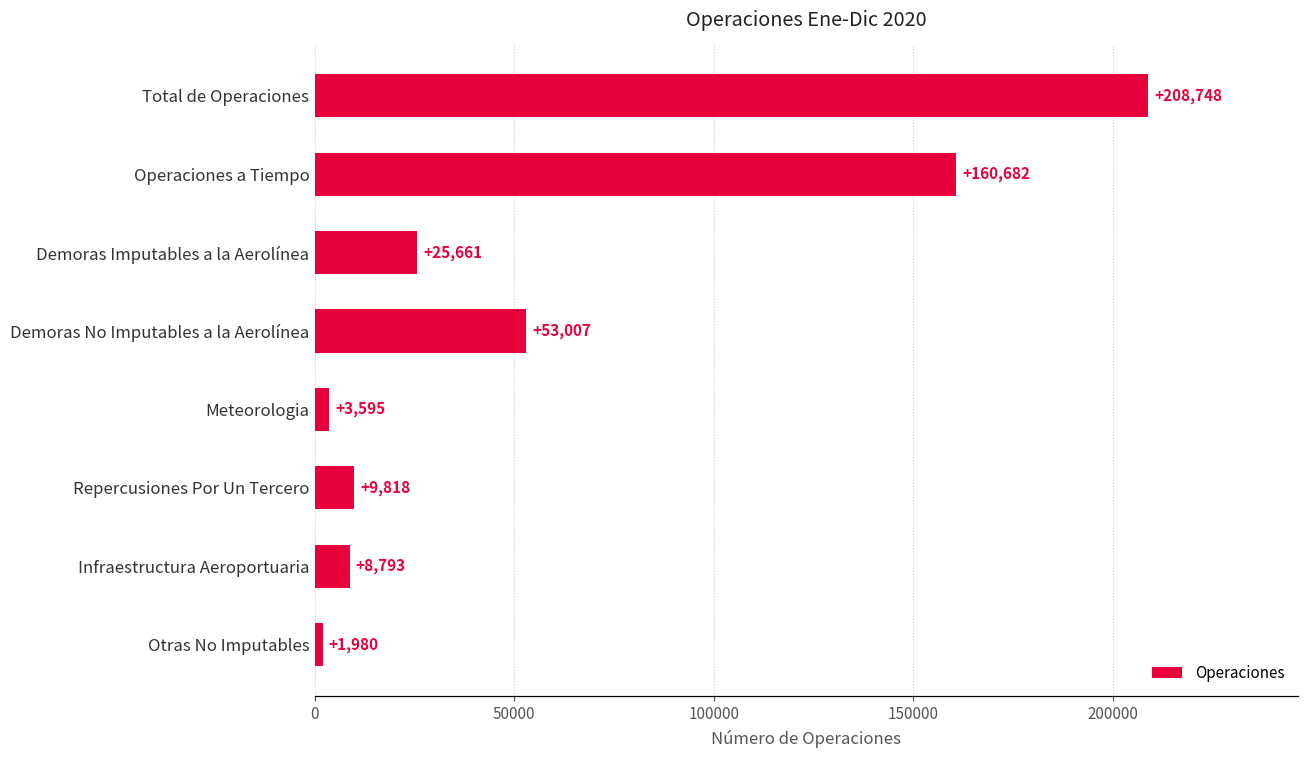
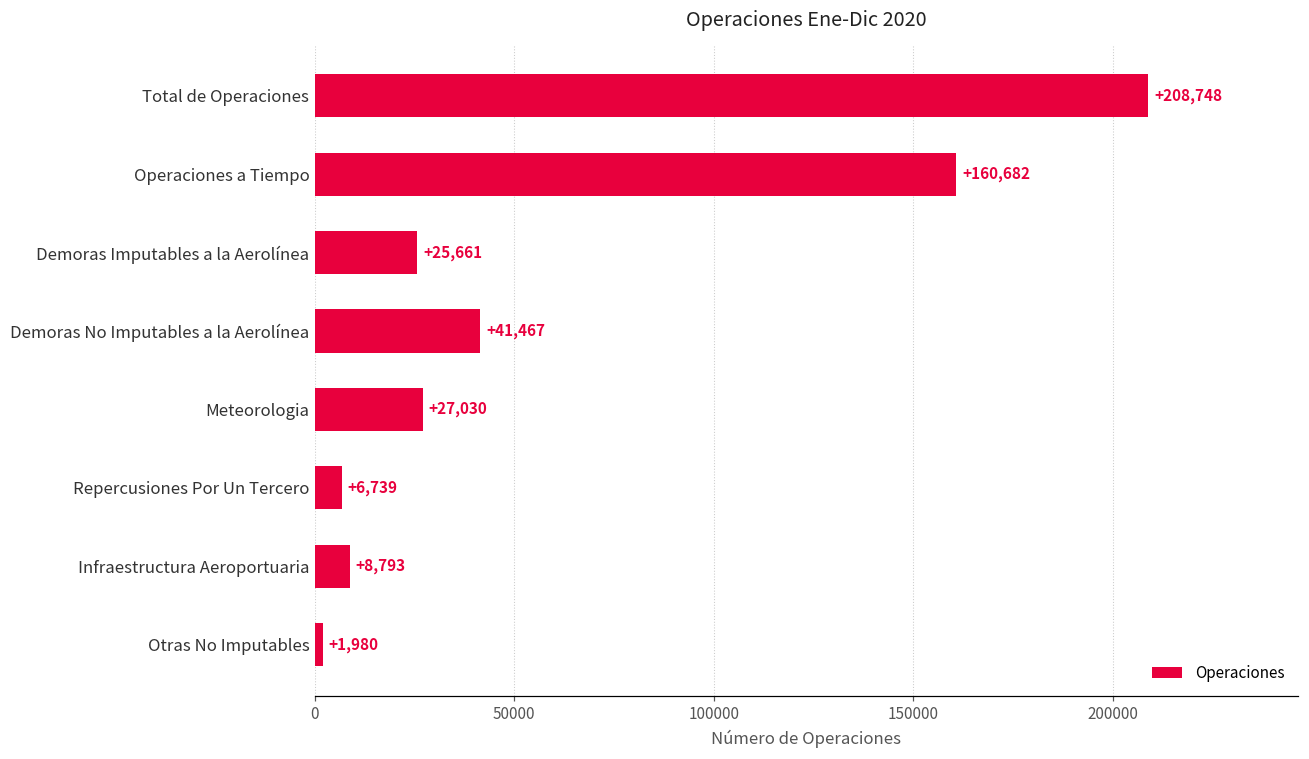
Demoras No Imputables a la Aerolínea: +53,007 -> +41,467
Meteorologia: +3,595 -> +27,030
Repercusiones Por Un Tercero: +9,818 -> +6,739
